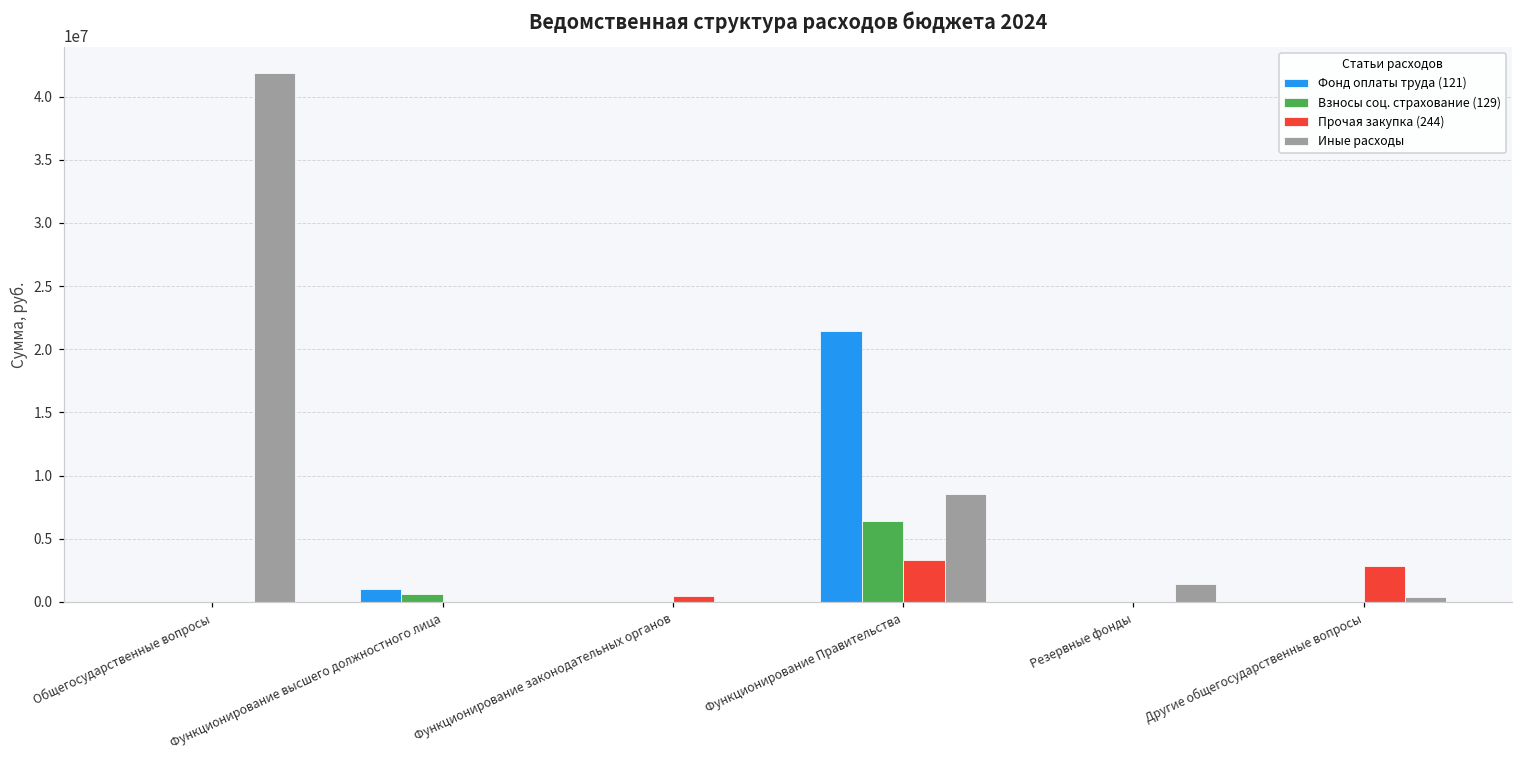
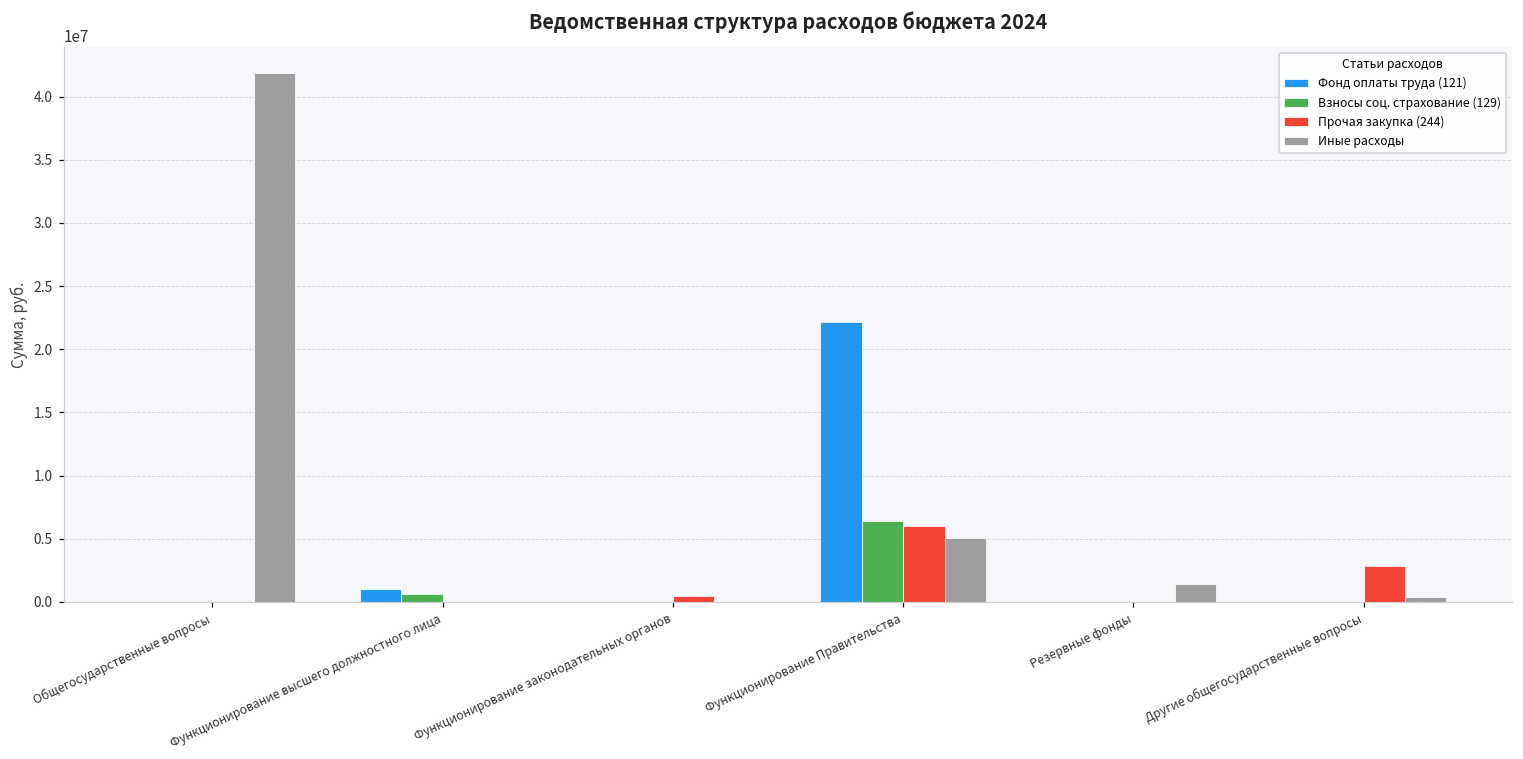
Фонд оплаты труда (121), Функционирование Правительства: 21400000 -> 22100000
Прочая закупка (244), Функционирование Правительства: 3300000 -> 6000000
Иные расходы, Функционирование Правительства: 8600000 -> 5100000
